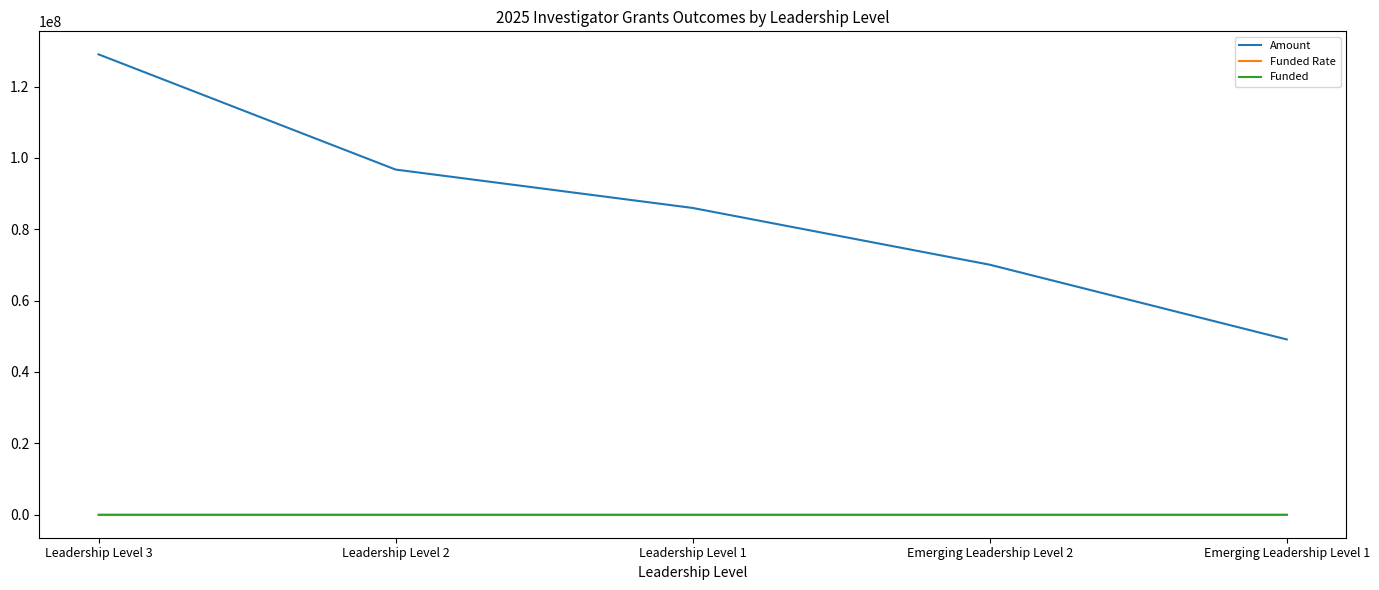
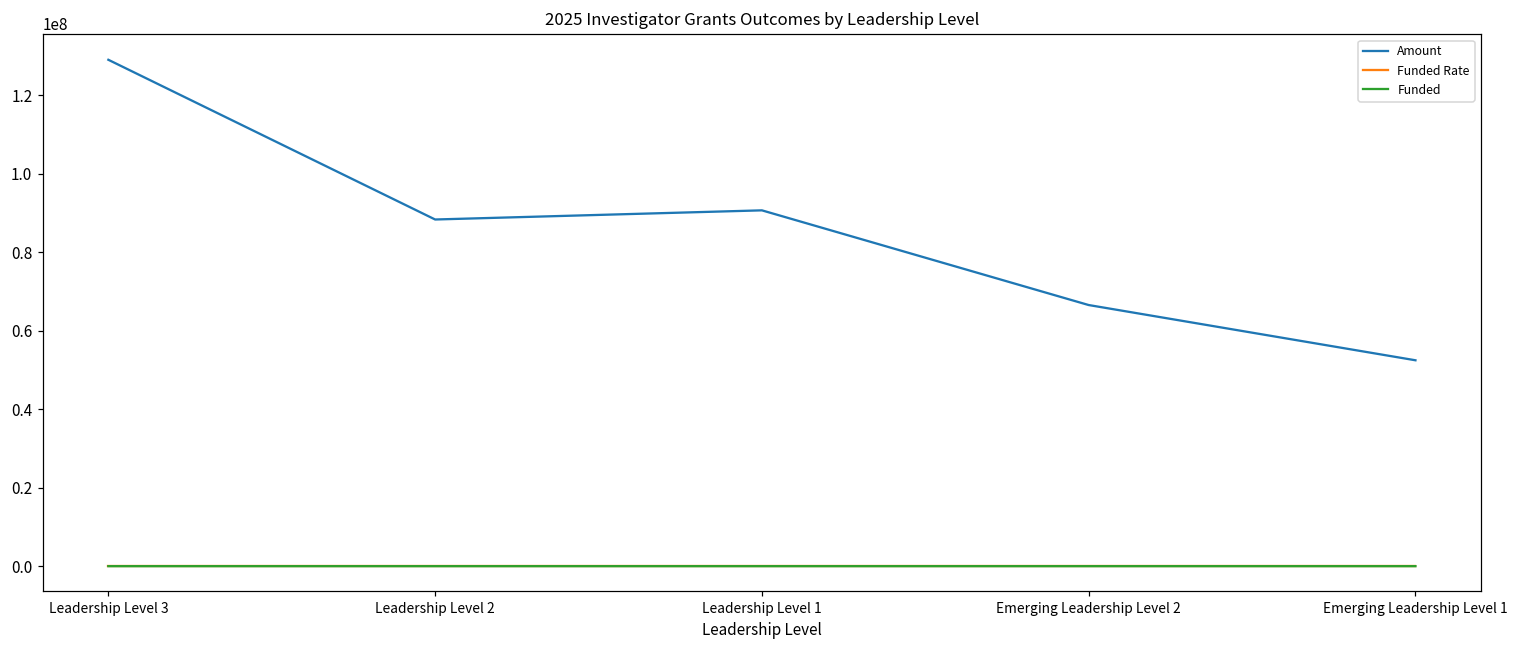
Amount, Leadership Level 2: 97000000 -> 88000000
Amount, Leadership Level 1: 86000000 -> 91000000
Amount, Emerging Leadership Level 2: 70000000 -> 67000000
Amount, Emerging Leadership Level 1: 49000000 -> 52000000
